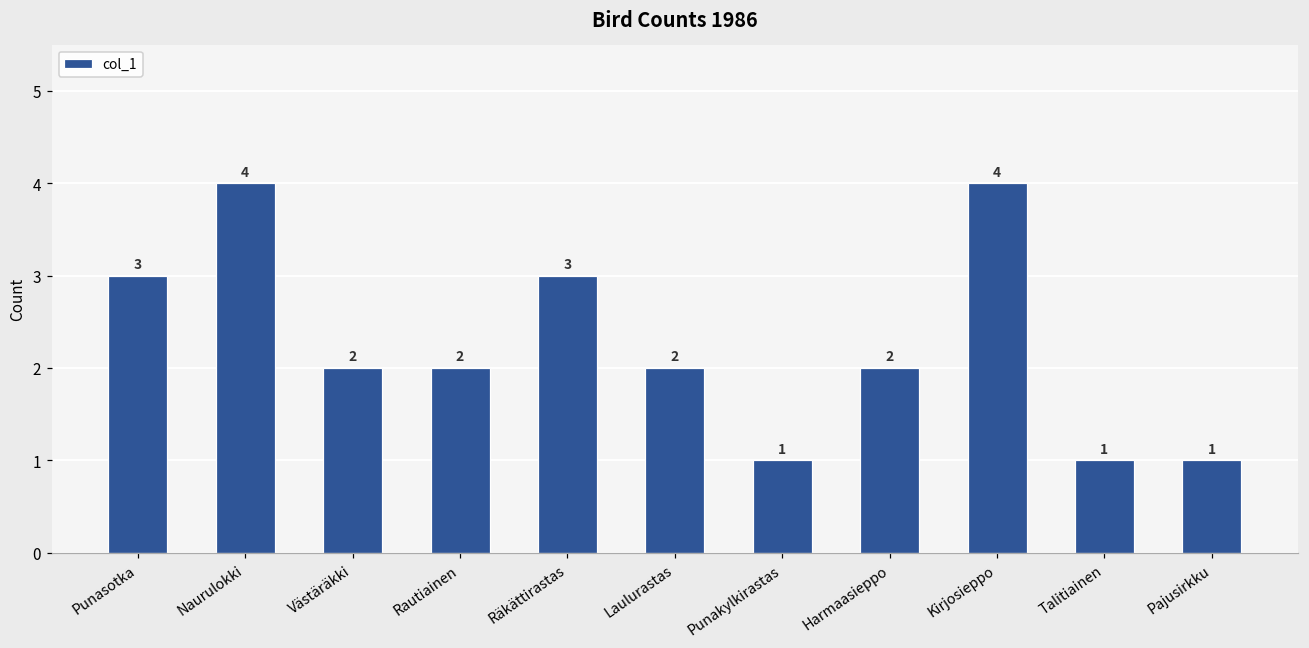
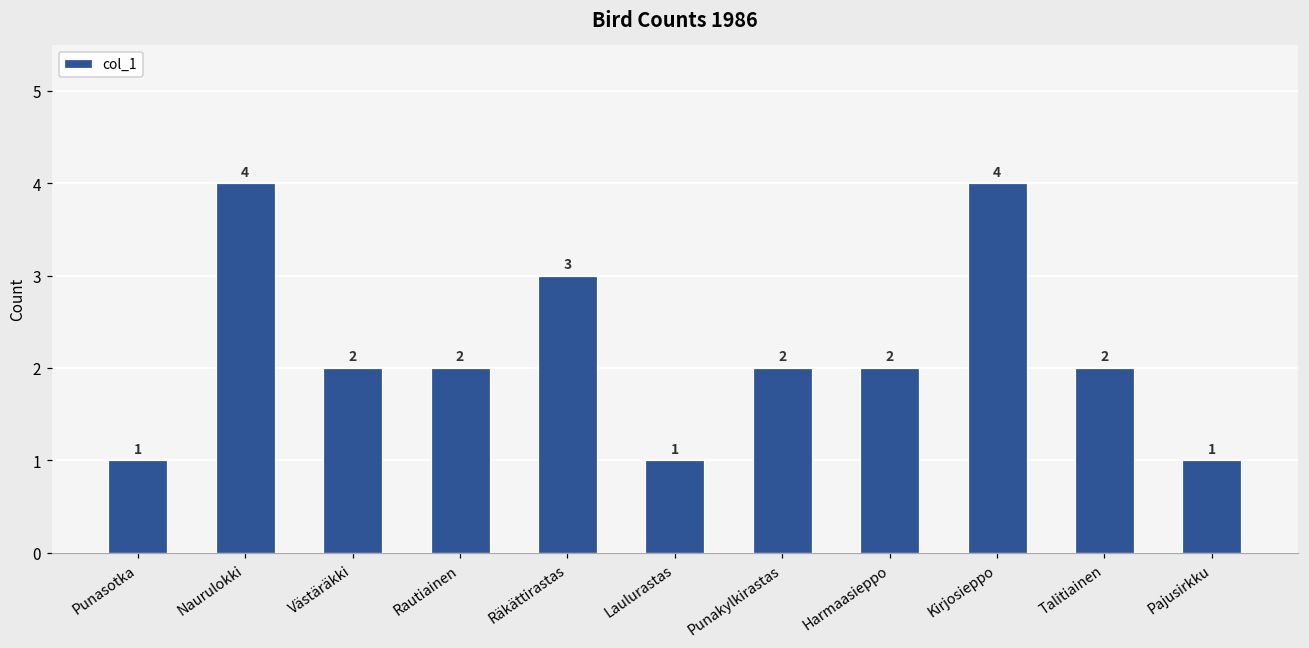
Punasotka: 3 -> 1
Laulurastas: 2 -> 1
Punakylkirastas: 1 -> 2
Talitiainen: 1 -> 2
